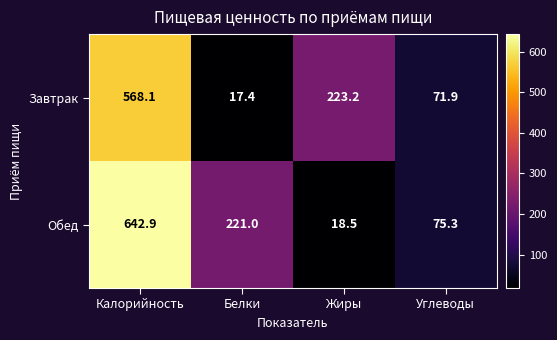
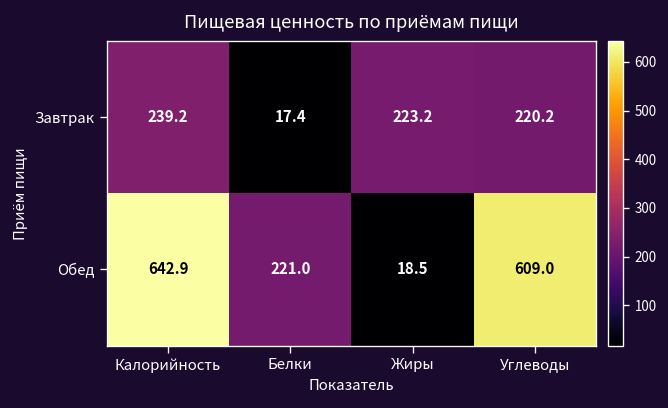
Завтрак, Калорийность: 568.1 -> 239.2
Завтрак, Углеводы: 71.9 -> 220.2
Обед, Углеводы: 75.3 -> 609.0
